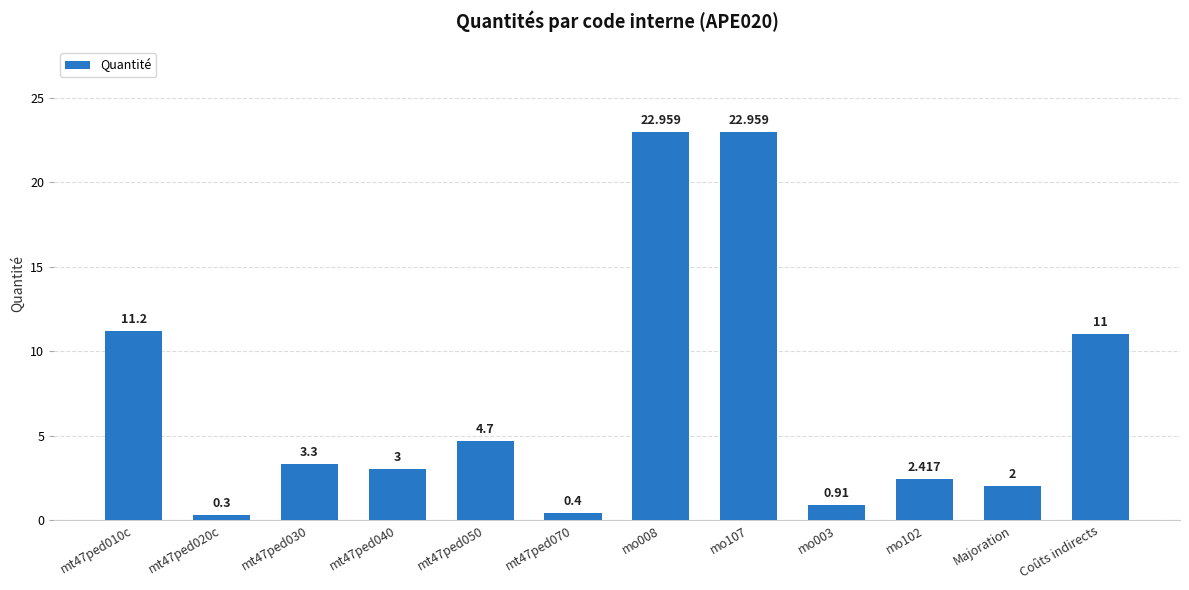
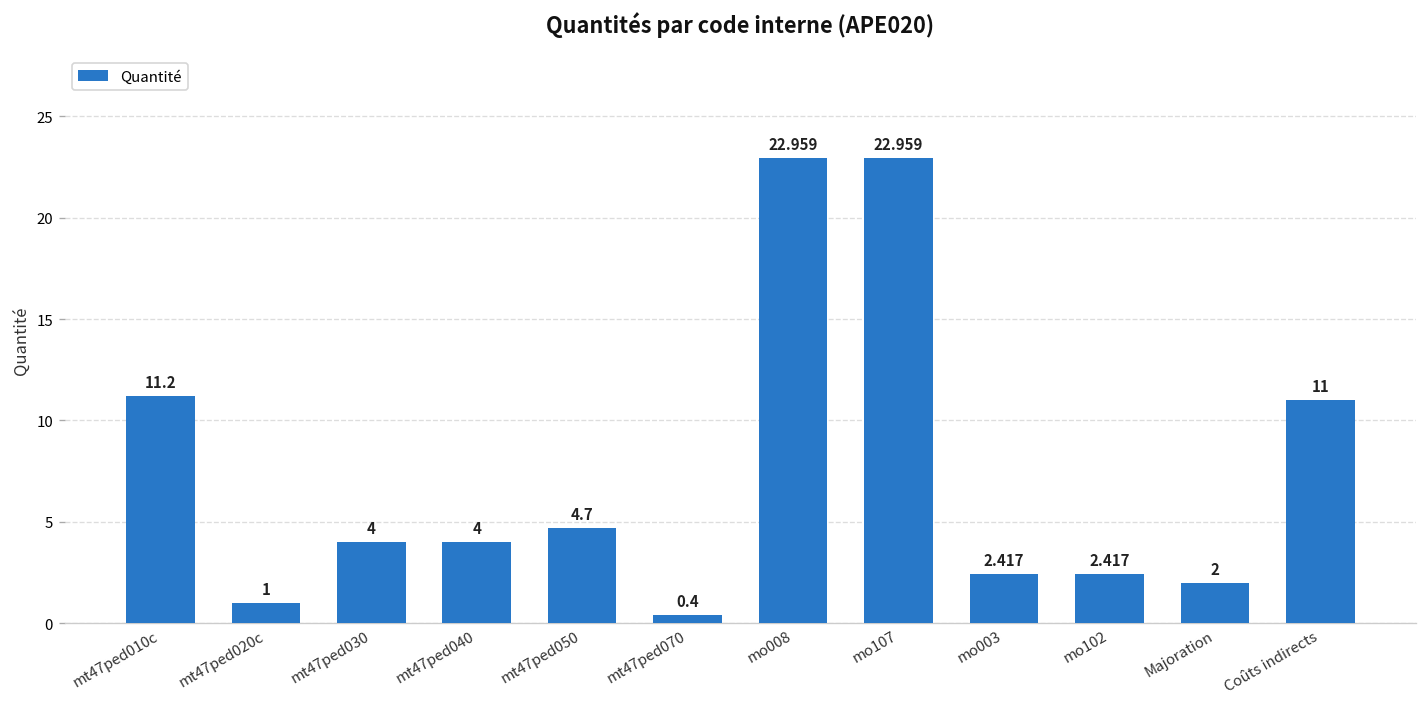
mt47ped020c: 0.3 -> 1
mt47ped030: 3.3 -> 4
mt47ped040: 3 -> 4
mo003: 0.91 -> 2.417
